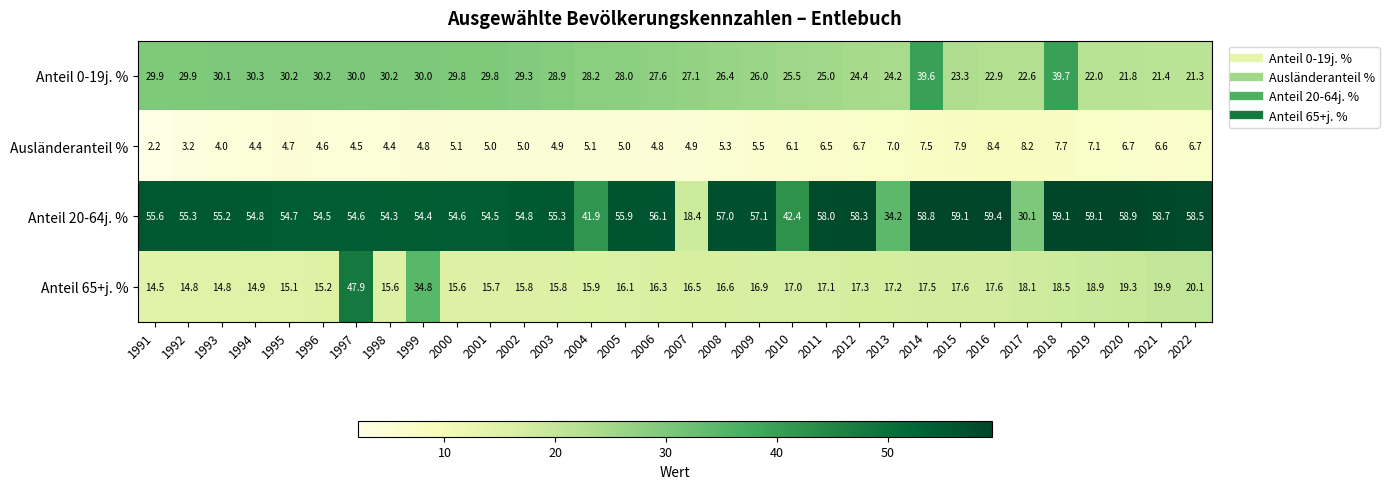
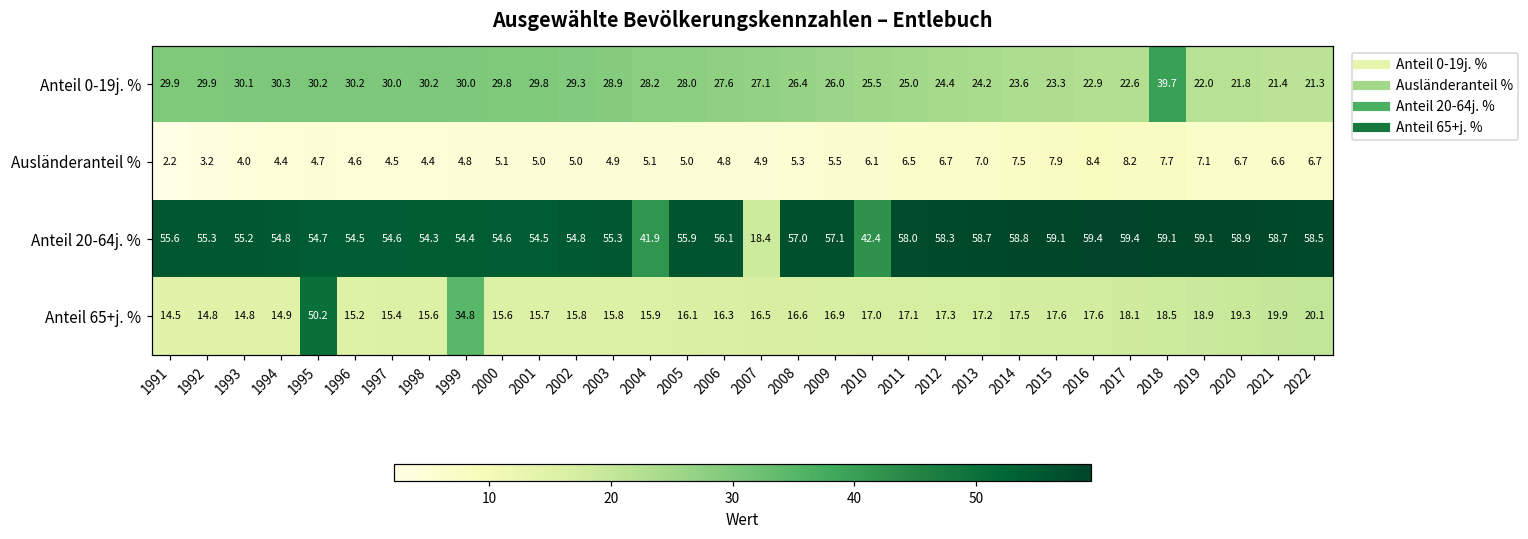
Anteil 0-19j. %, 2014: 39.6 -> 23.6
Anteil 20-64j. %, 2013: 34.2 -> 58.7
Anteil 20-64j. %, 2017: 30.1 -> 59.4
Anteil 65+j. %, 1995: 15.1 -> 50.2
Anteil 65+j. %, 1997: 47.9 -> 15.4
